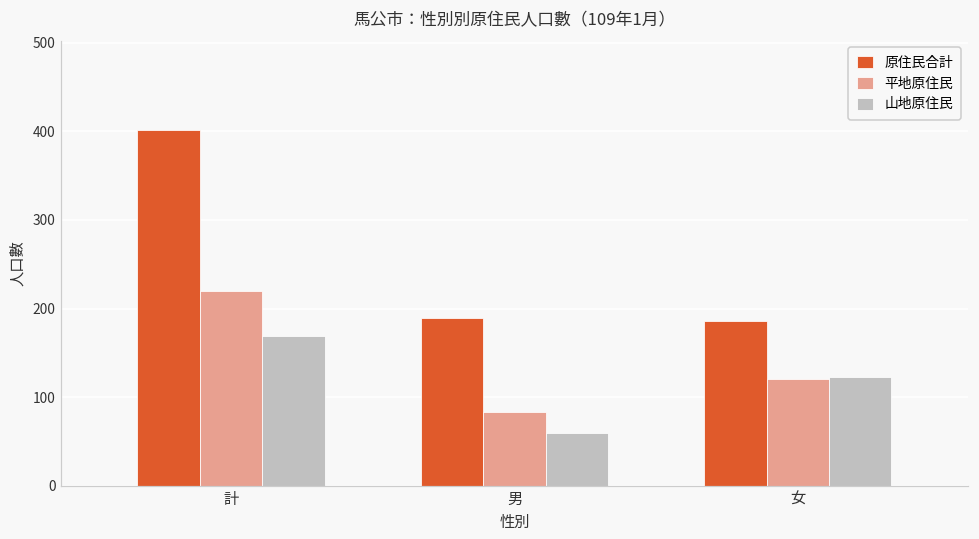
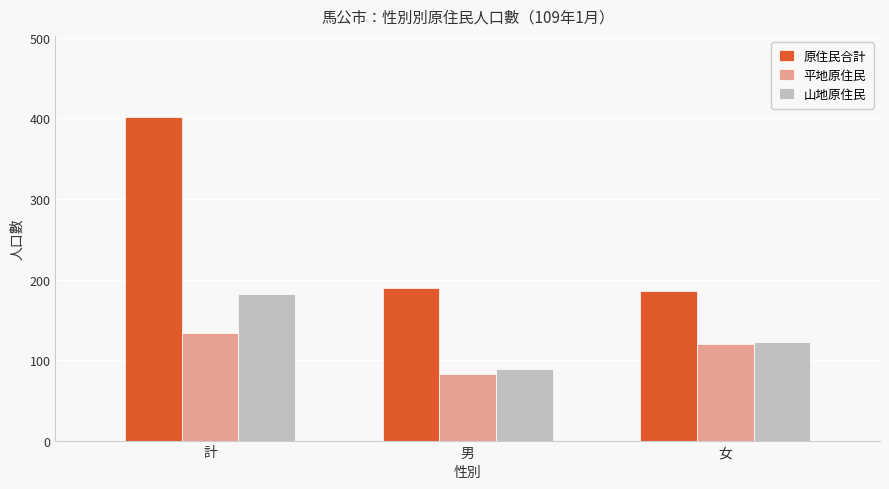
平地原住民, 計: 220 -> 130
山地原住民, 計: 170 -> 180
山地原住民, 男: 60 -> 90
